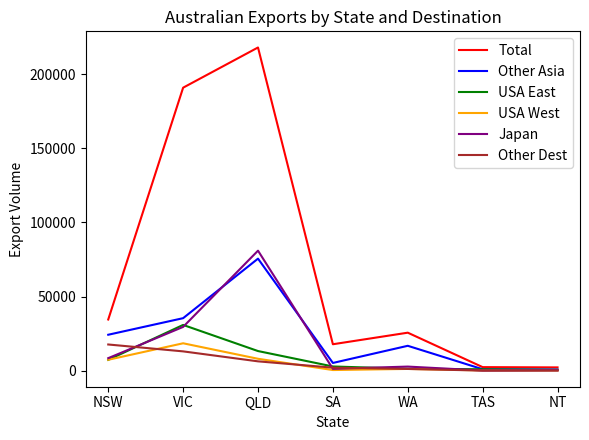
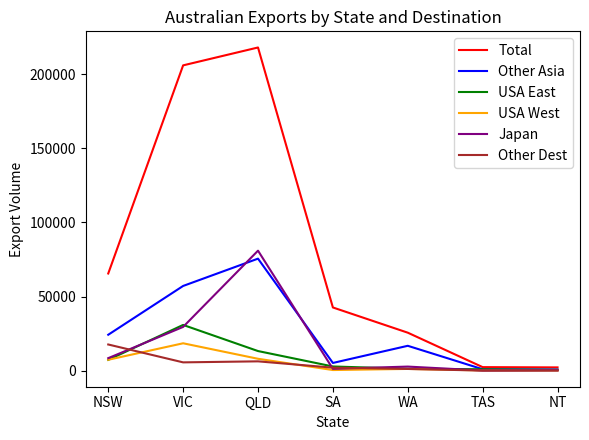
Total, NSW: 34000 -> 66000
Total, VIC: 191000 -> 206000
Other Asia, VIC: 35000 -> 57000
Other Dest, VIC: 13000 -> 6000
Total, SA: 18000 -> 43000
